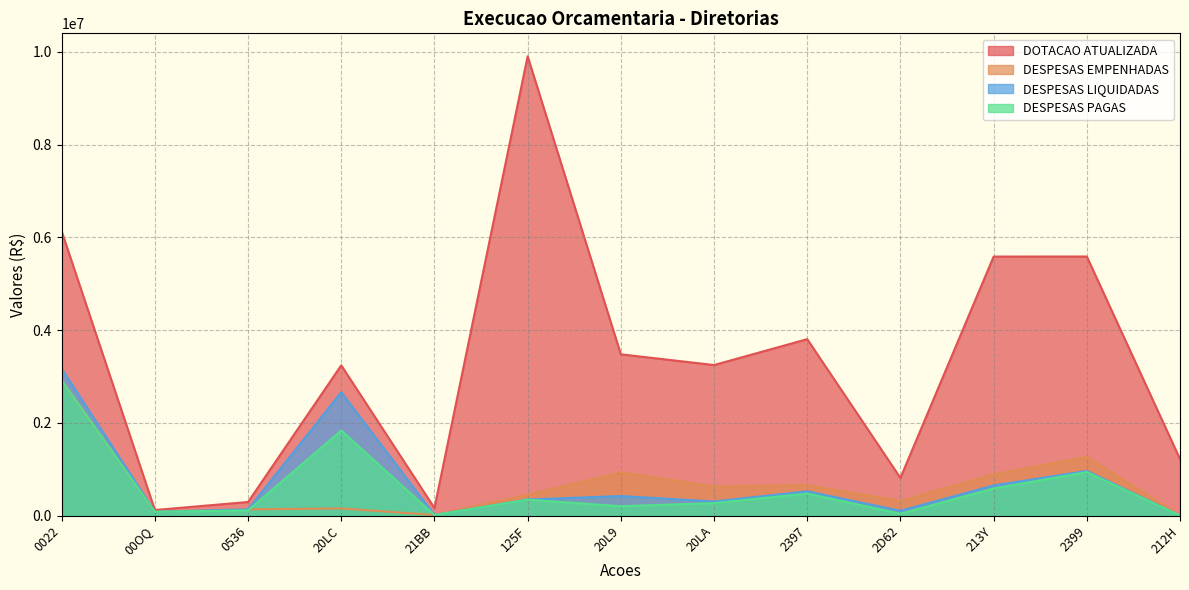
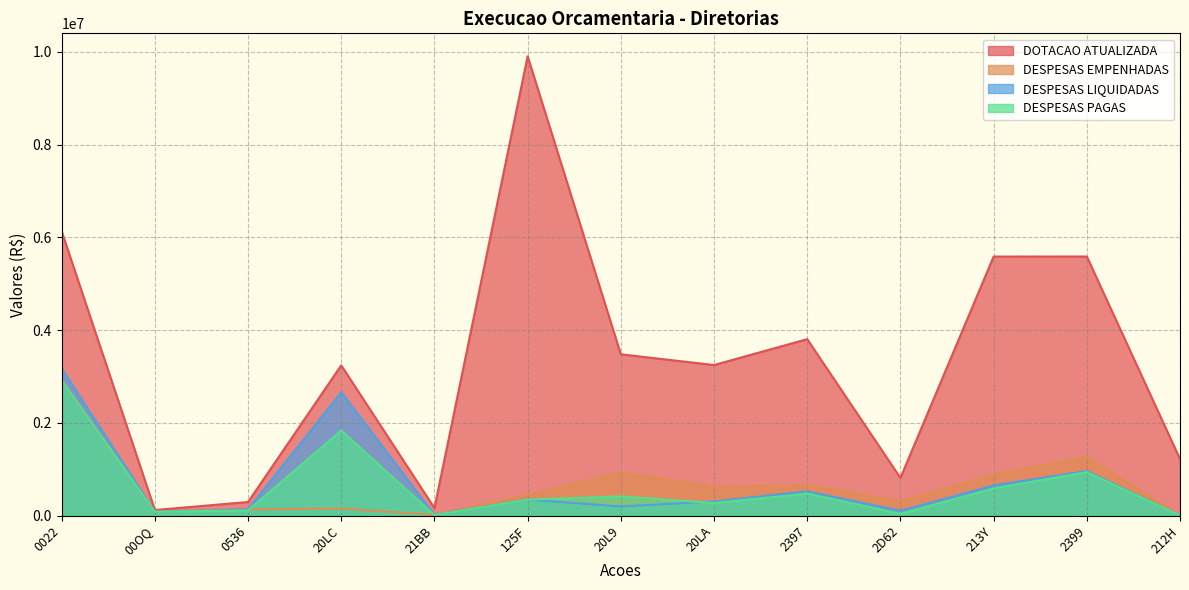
DESPESAS LIQUIDADAS, 20L9: 400000 -> 200000
DESPESAS PAGAS, 20L9: 200000 -> 400000
